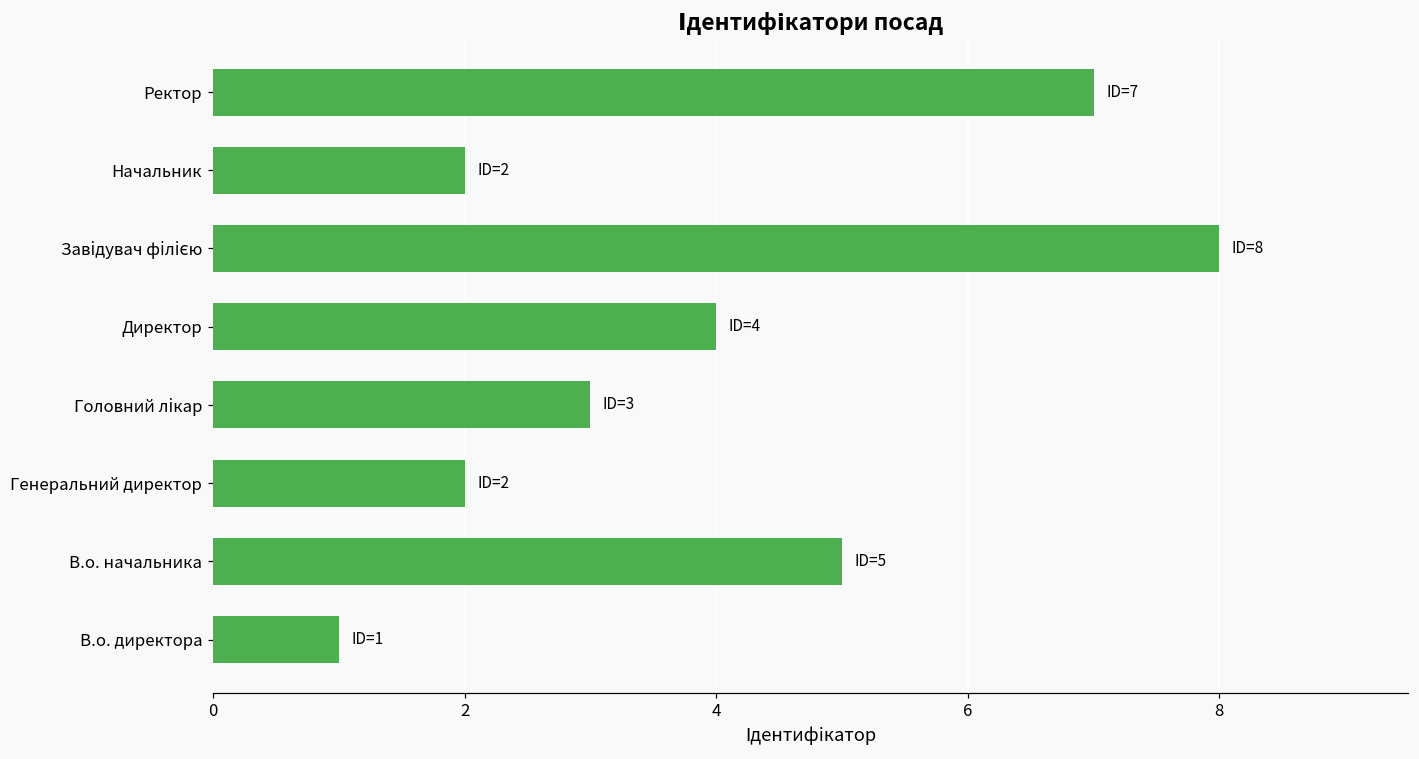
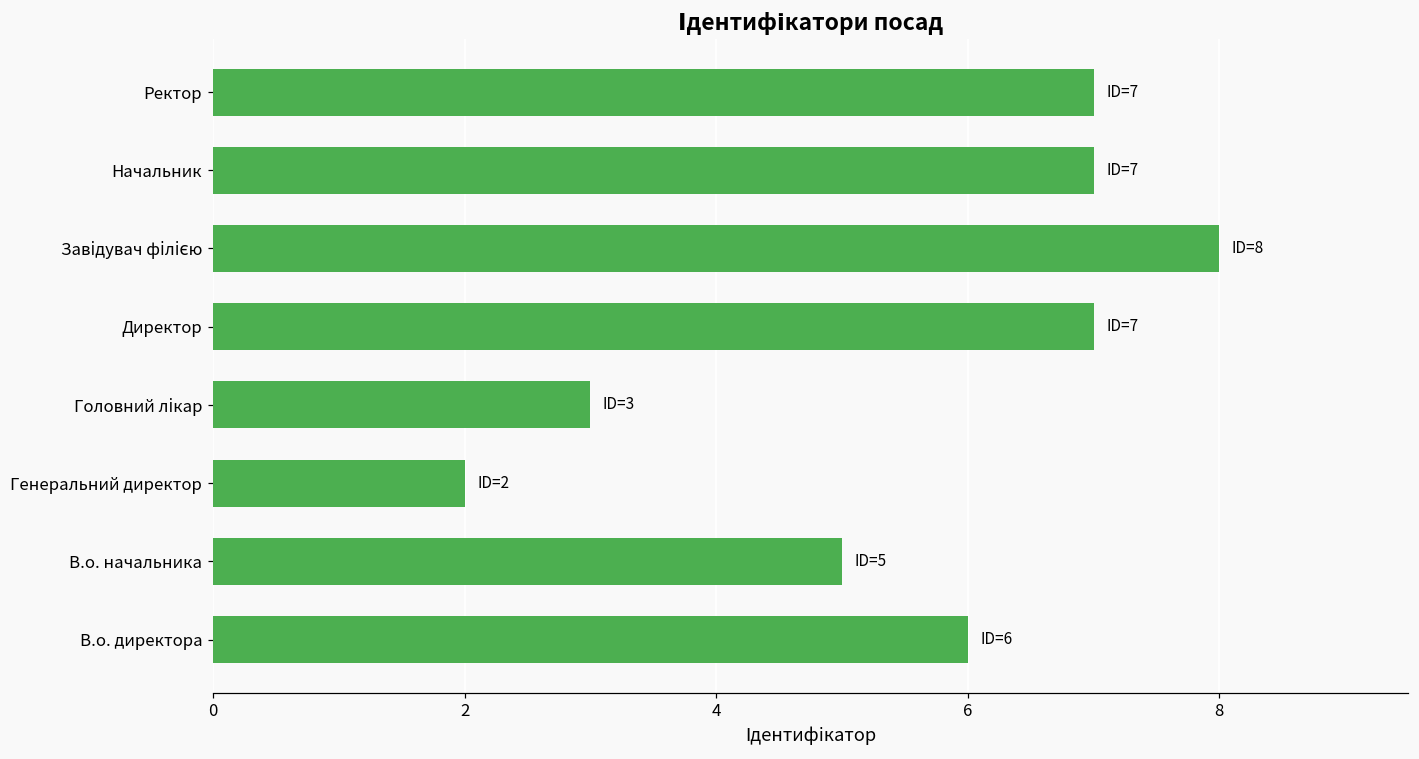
Начальник: 2 -> 7
Директор: 4 -> 7
В.о. директора: 1 -> 6
